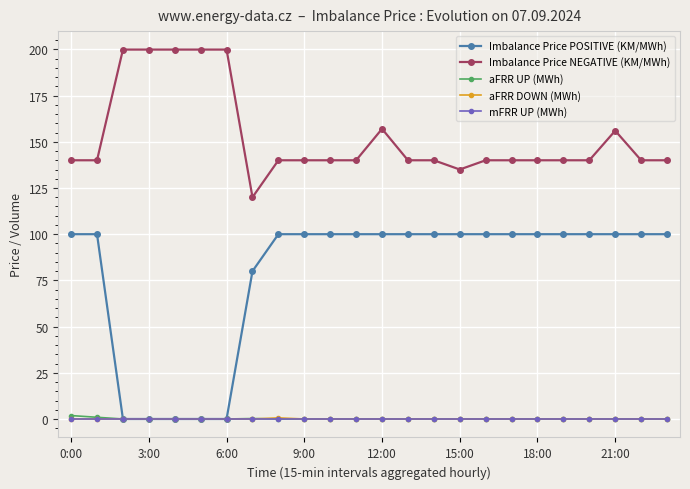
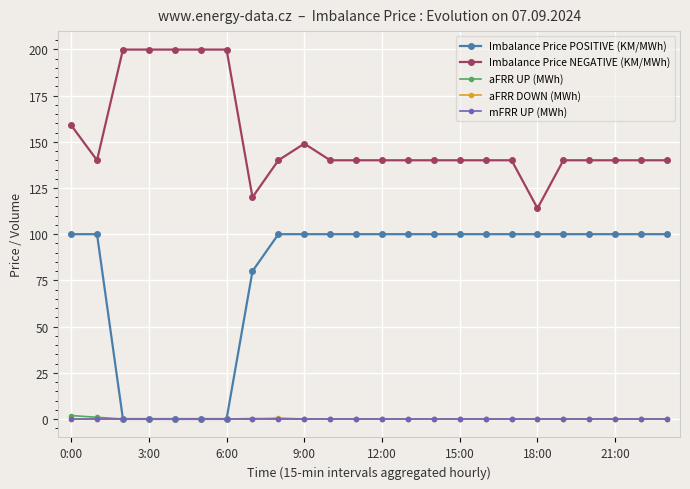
Imbalance Price NEGATIVE (KM/MWh), 0:00: 140 -> 159
Imbalance Price NEGATIVE (KM/MWh), 9:00: 140 -> 149
Imbalance Price NEGATIVE (KM/MWh), 12:00: 157 -> 140
Imbalance Price NEGATIVE (KM/MWh), 15:00: 135 -> 140
Imbalance Price NEGATIVE (KM/MWh), 18:00: 140 -> 114
Imbalance Price NEGATIVE (KM/MWh), 21:00: 156 -> 140
